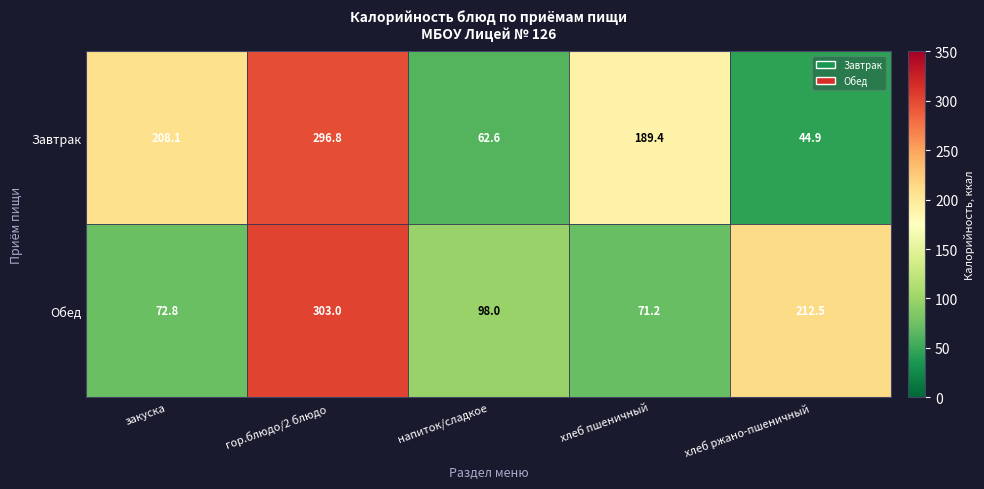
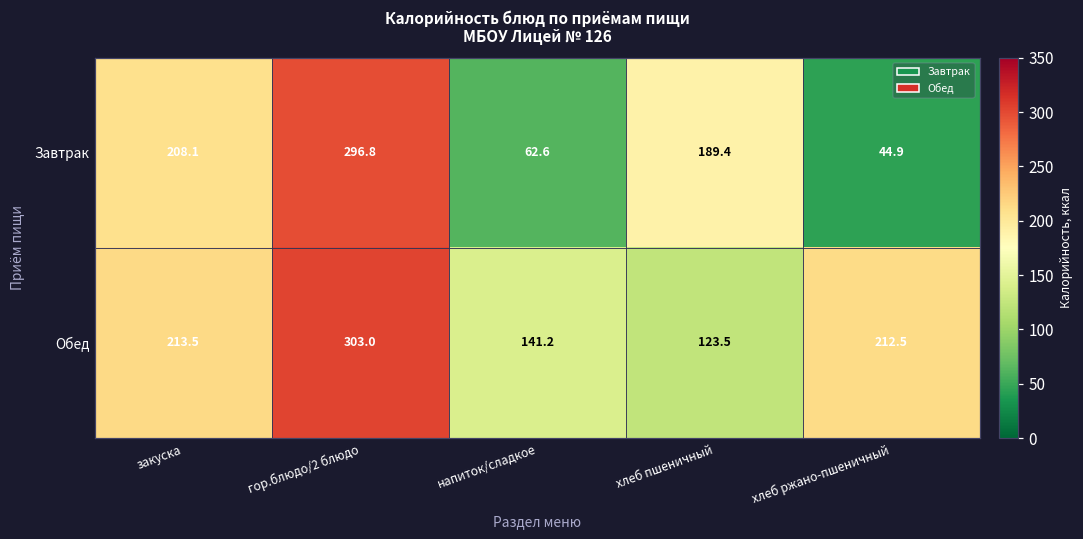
Обед, закуска: 72.8 -> 213.5
Обед, напиток/сладкое: 98.0 -> 141.2
Обед, хлеб пшеничный: 71.2 -> 123.5
